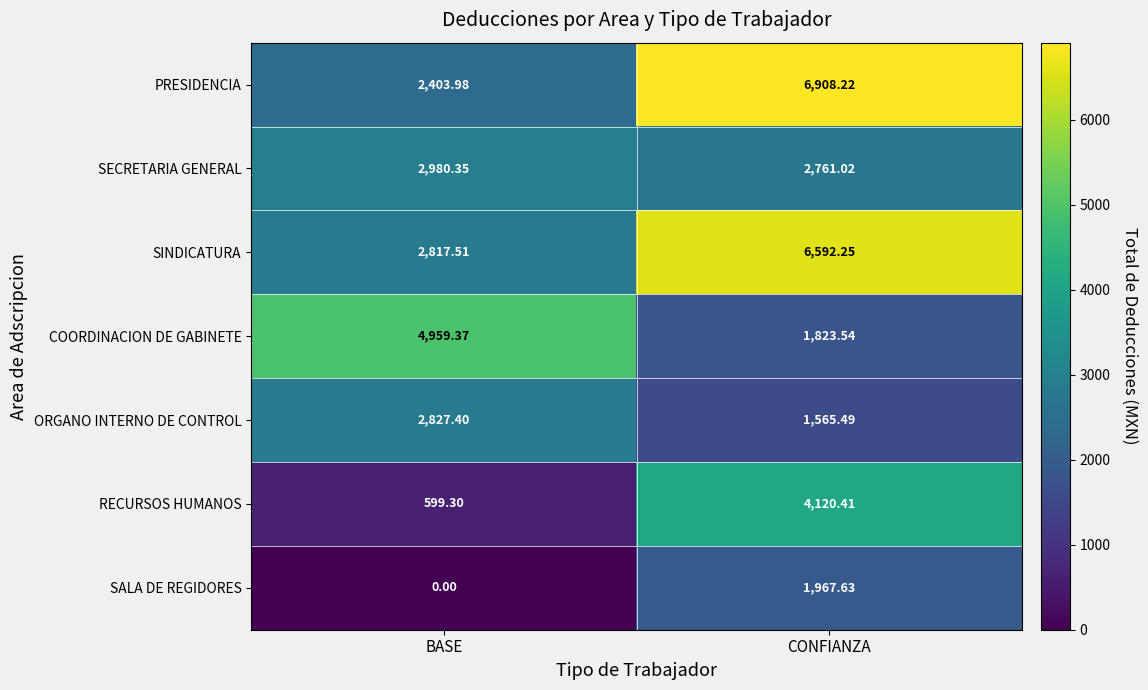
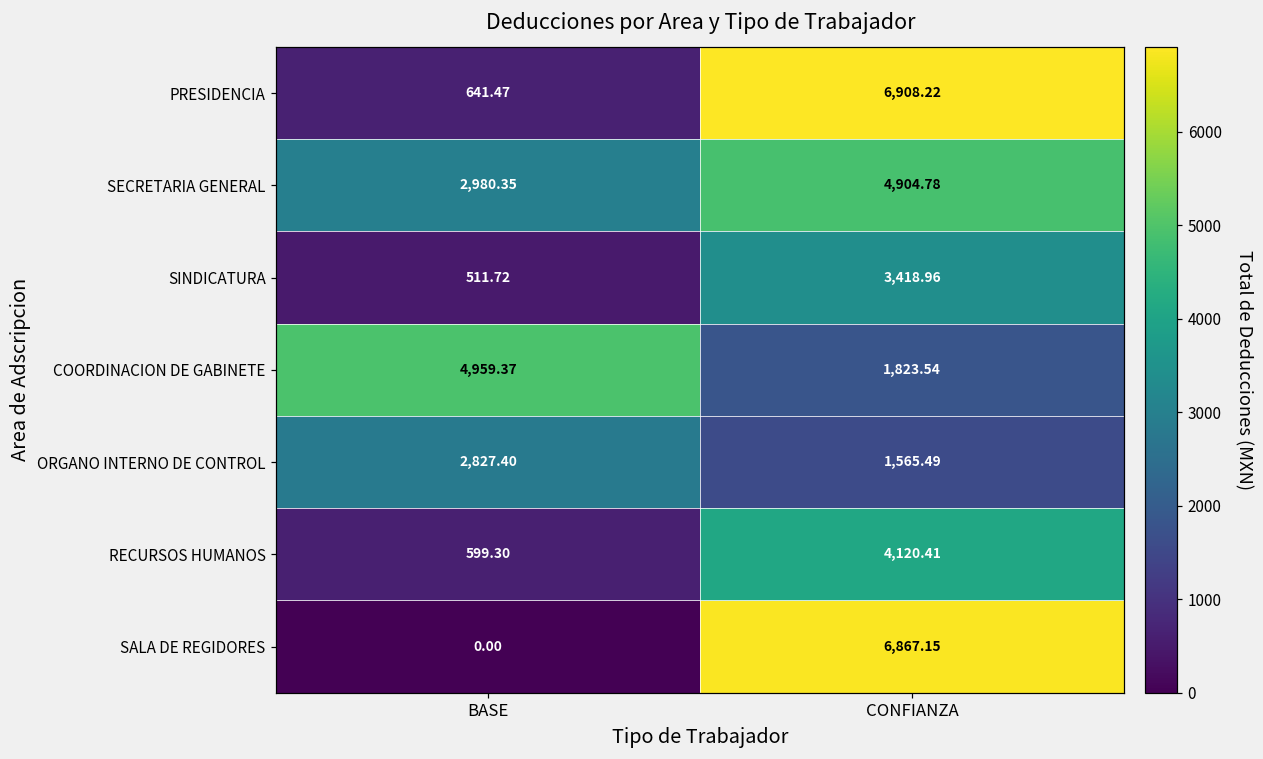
PRESIDENCIA, BASE: 2,403.98 -> 641.47
SECRETARIA GENERAL, CONFIANZA: 2,761.02 -> 4,904.78
SINDICATURA, BASE: 2,817.51 -> 511.72
SINDICATURA, CONFIANZA: 6,592.25 -> 3,418.96
SALA DE REGIDORES, CONFIANZA: 1,967.63 -> 6,867.15
